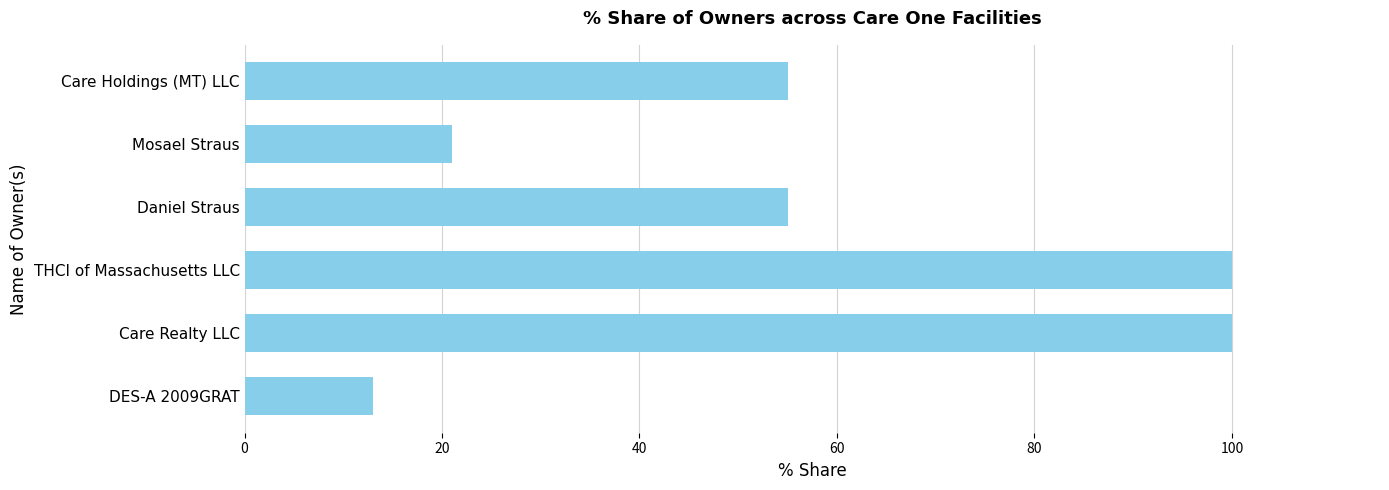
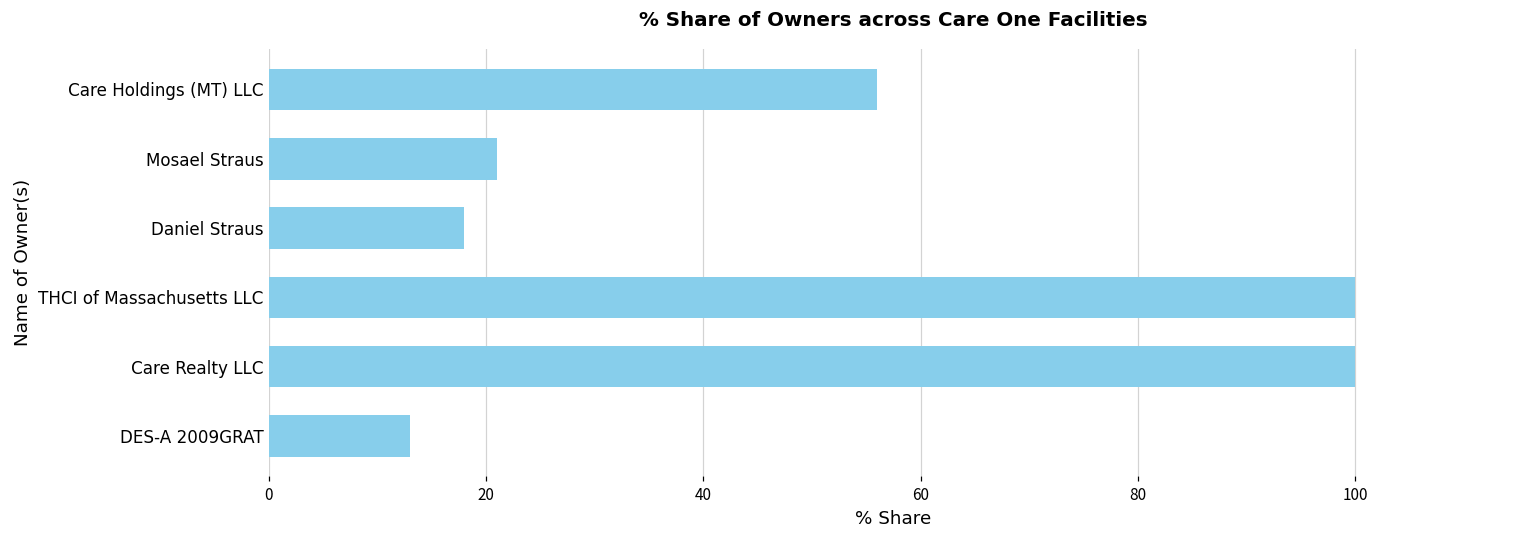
Care Holdings (MT) LLC: 55 -> 56
Daniel Straus: 55 -> 18
